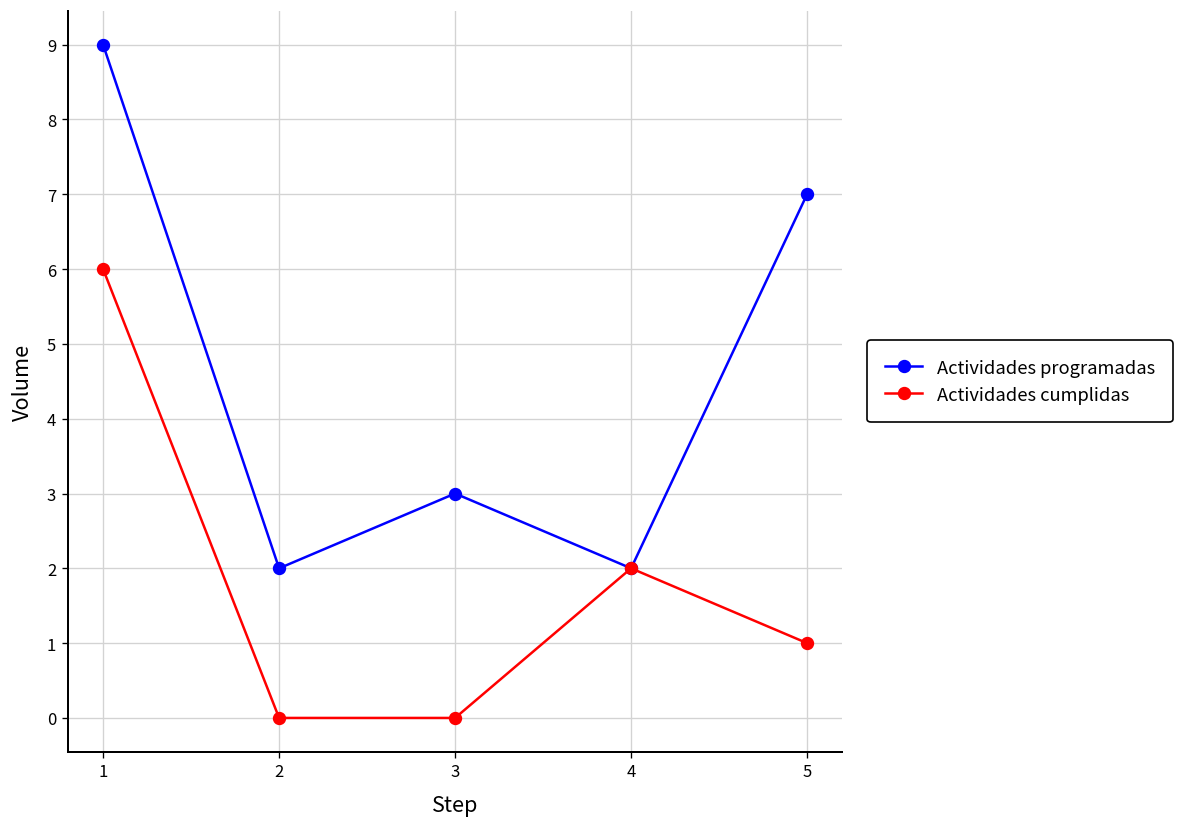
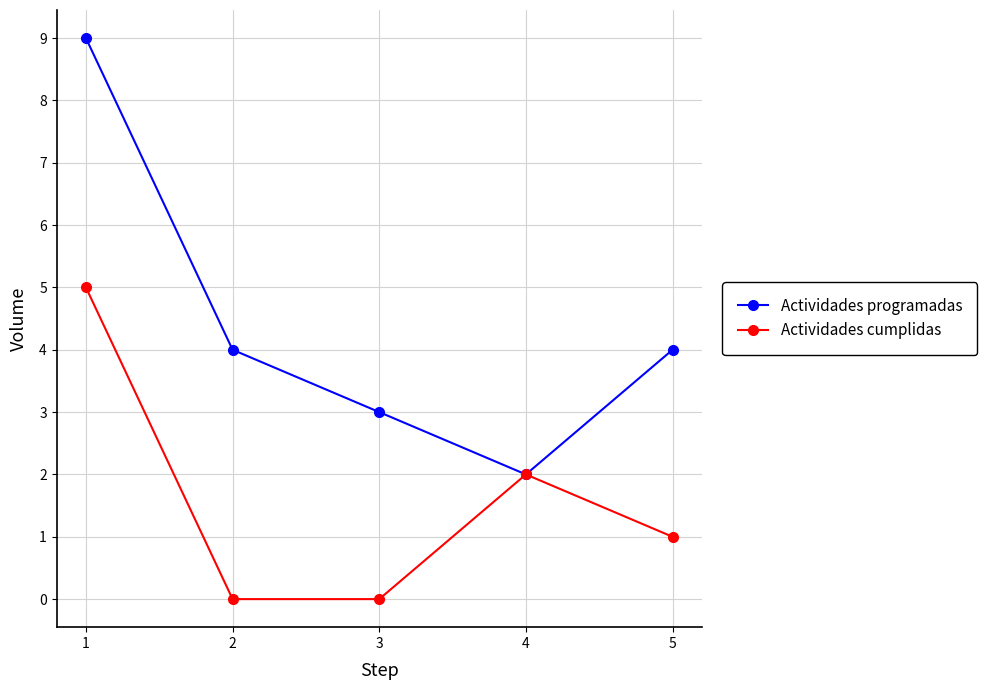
Actividades cumplidas, 1: 6 -> 5
Actividades programadas, 2: 2 -> 4
Actividades programadas, 5: 7 -> 4
